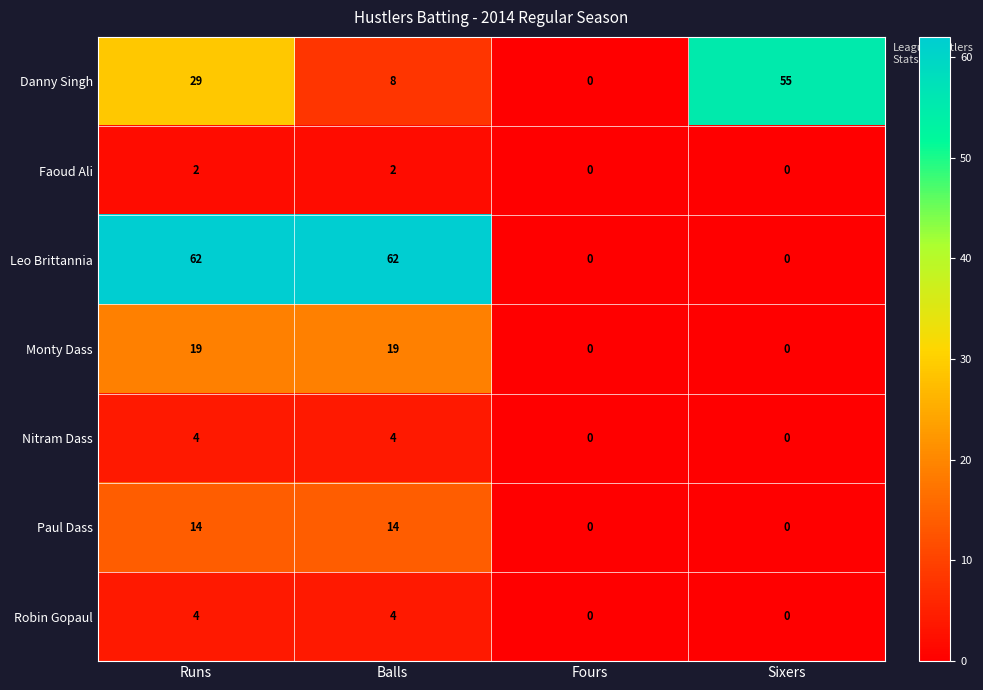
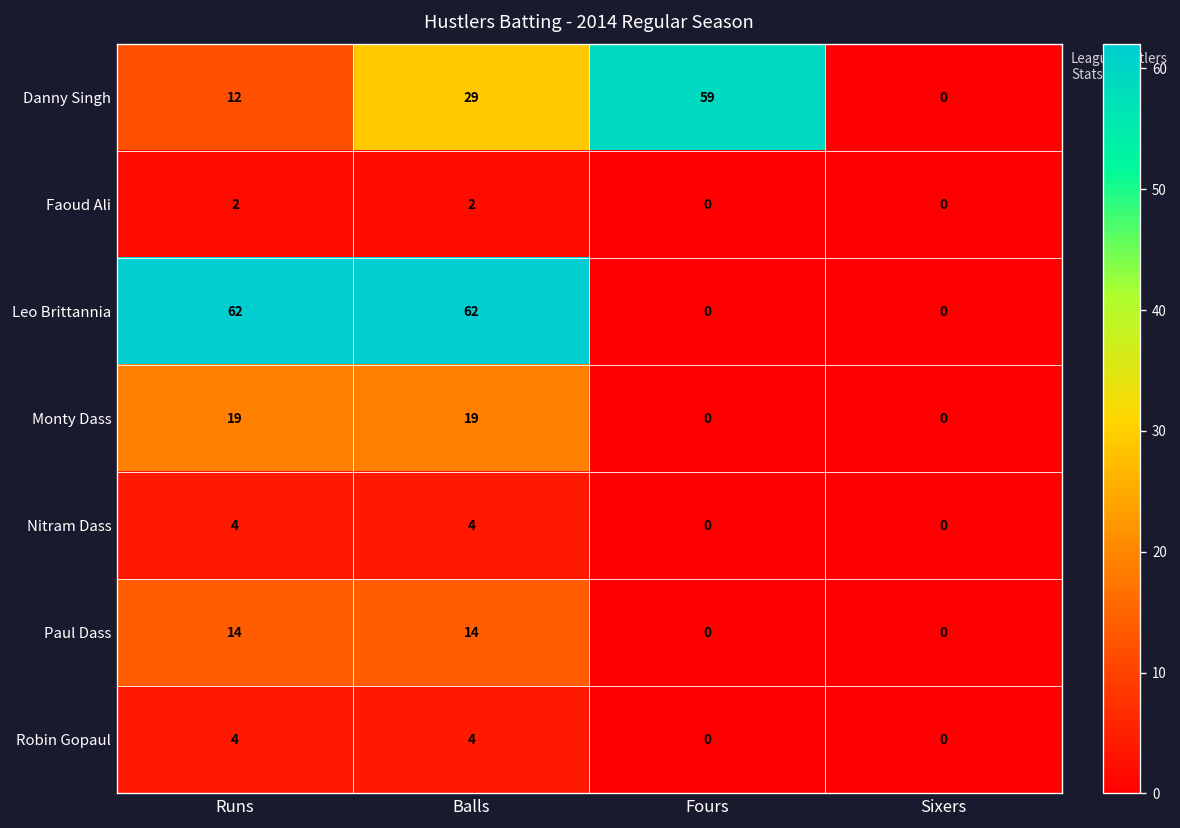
Danny Singh, Runs: 29 -> 12
Danny Singh, Balls: 8 -> 29
Danny Singh, Fours: 0 -> 59
Danny Singh, Sixers: 55 -> 0
